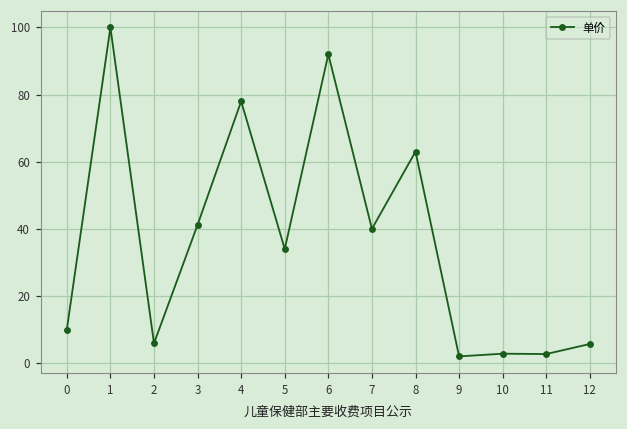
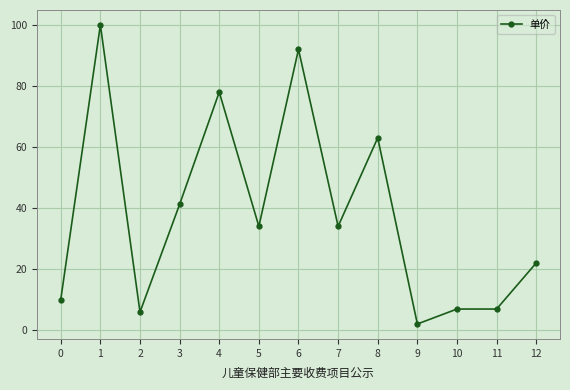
7: 40 -> 34
10: 3 -> 7
11: 3 -> 7
12: 6 -> 22
